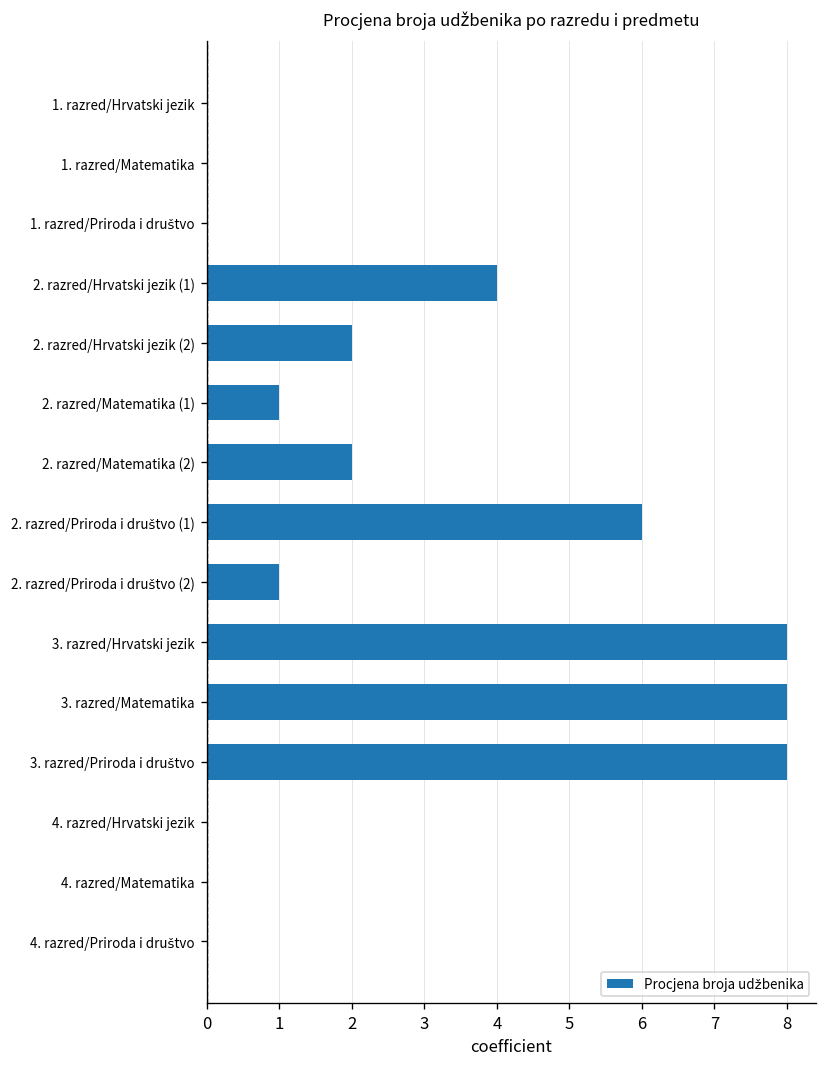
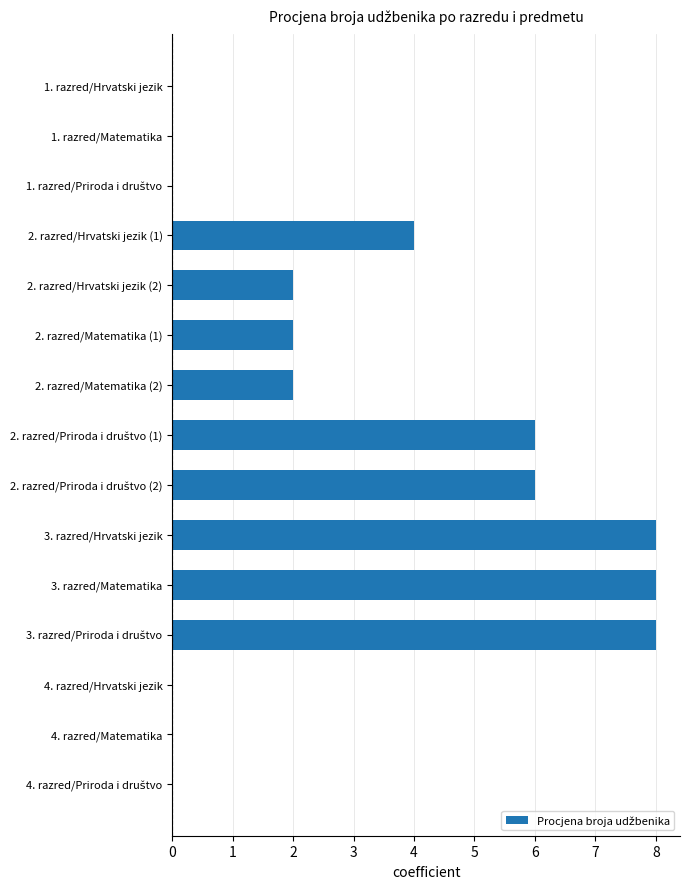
2. razred/Matematika (1): 1.0 -> 2.0
2. razred/Priroda i društvo (2): 1.0 -> 6.0
